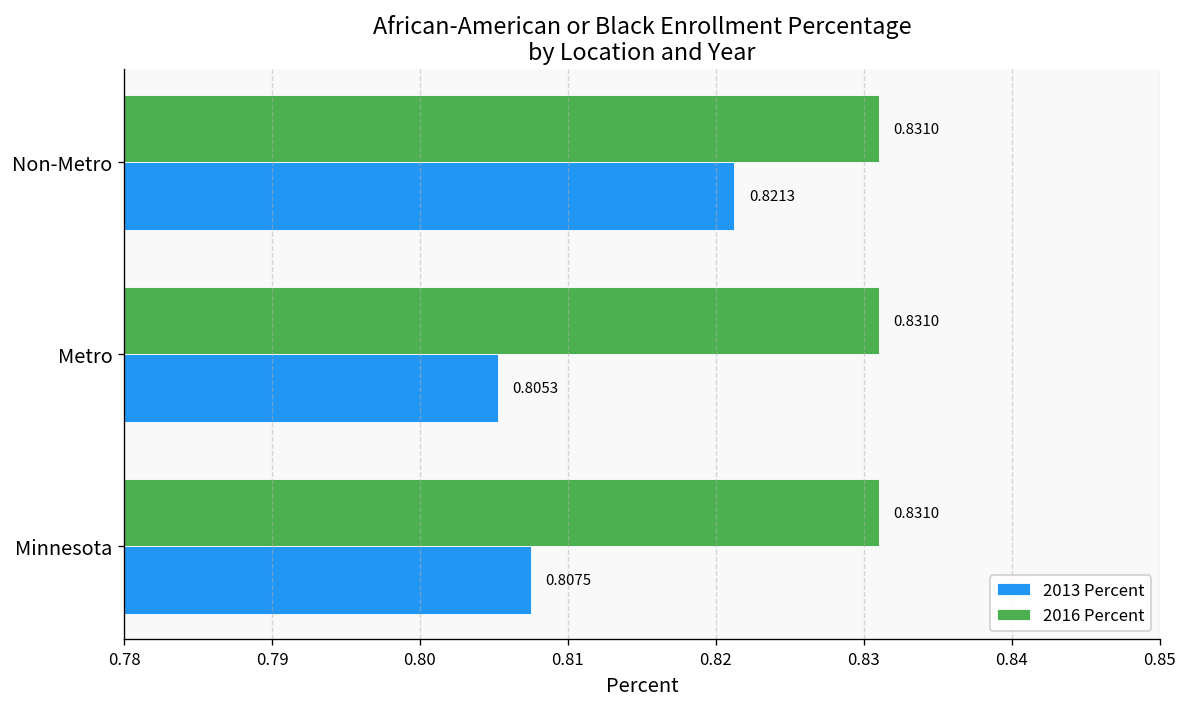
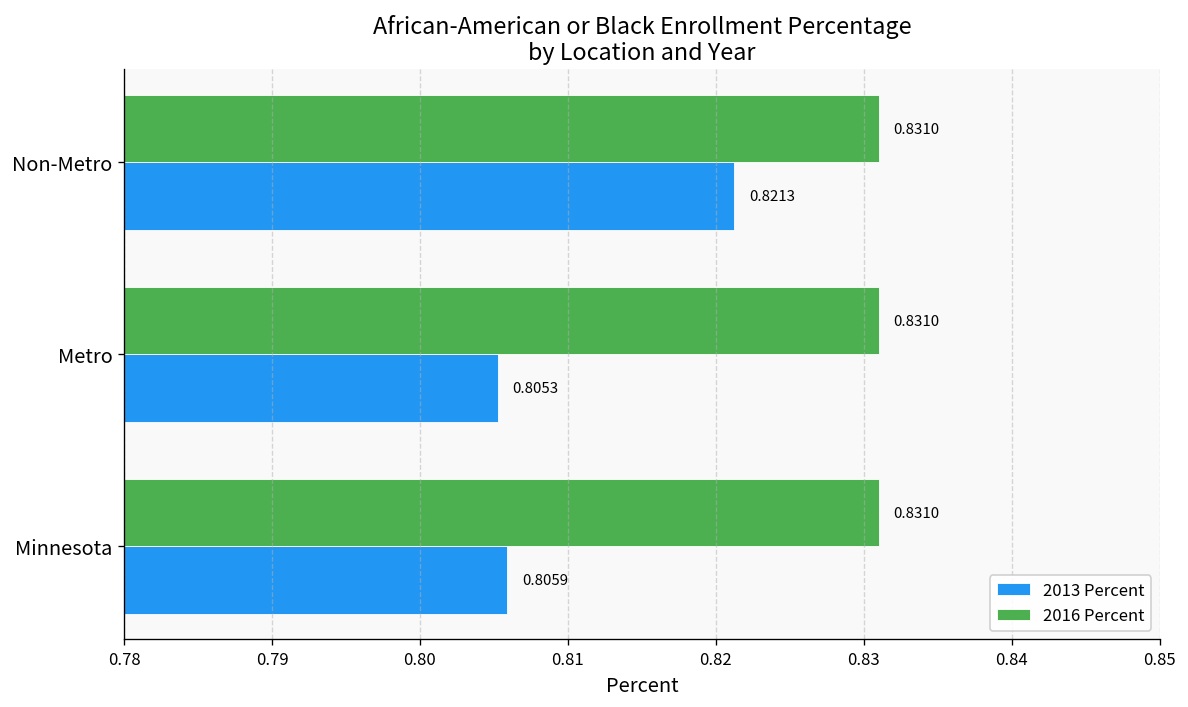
2013 Percent, Minnesota: 0.8075 -> 0.8059
